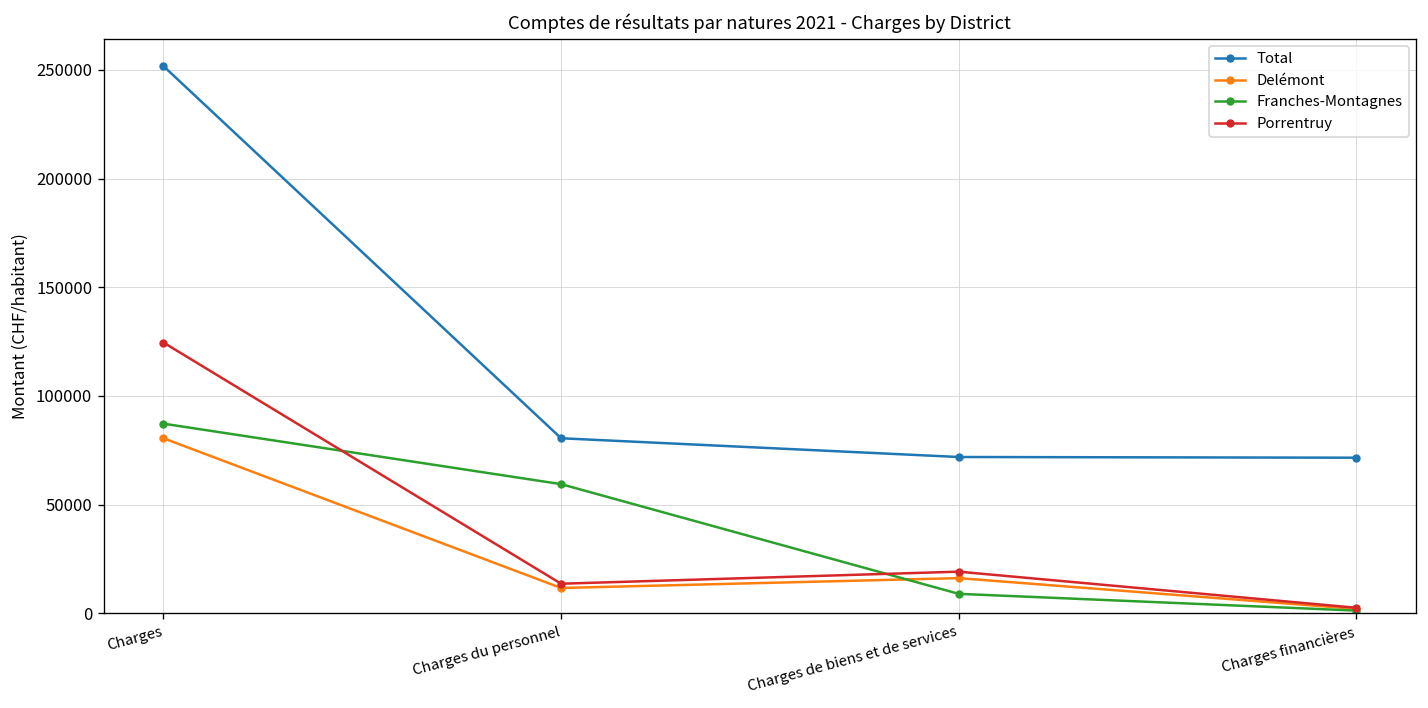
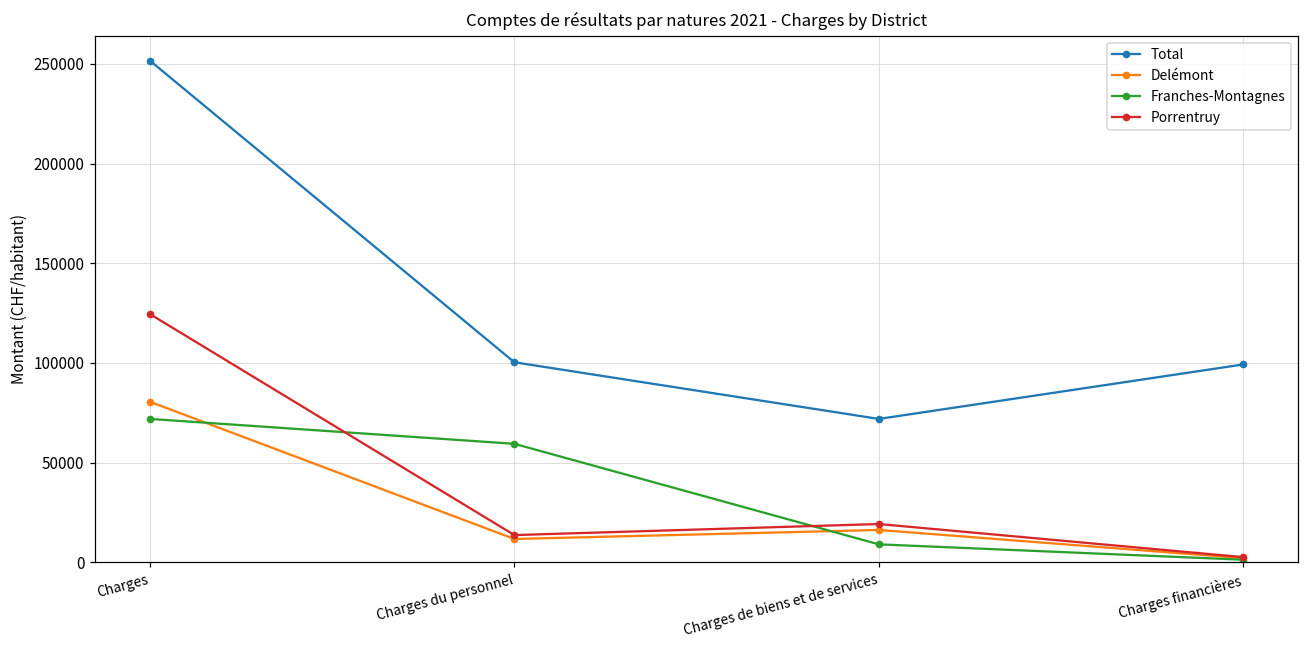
Franches-Montagnes, Charges: 87000 -> 72000
Total, Charges du personnel: 81000 -> 100000
Total, Charges financières: 72000 -> 99000
